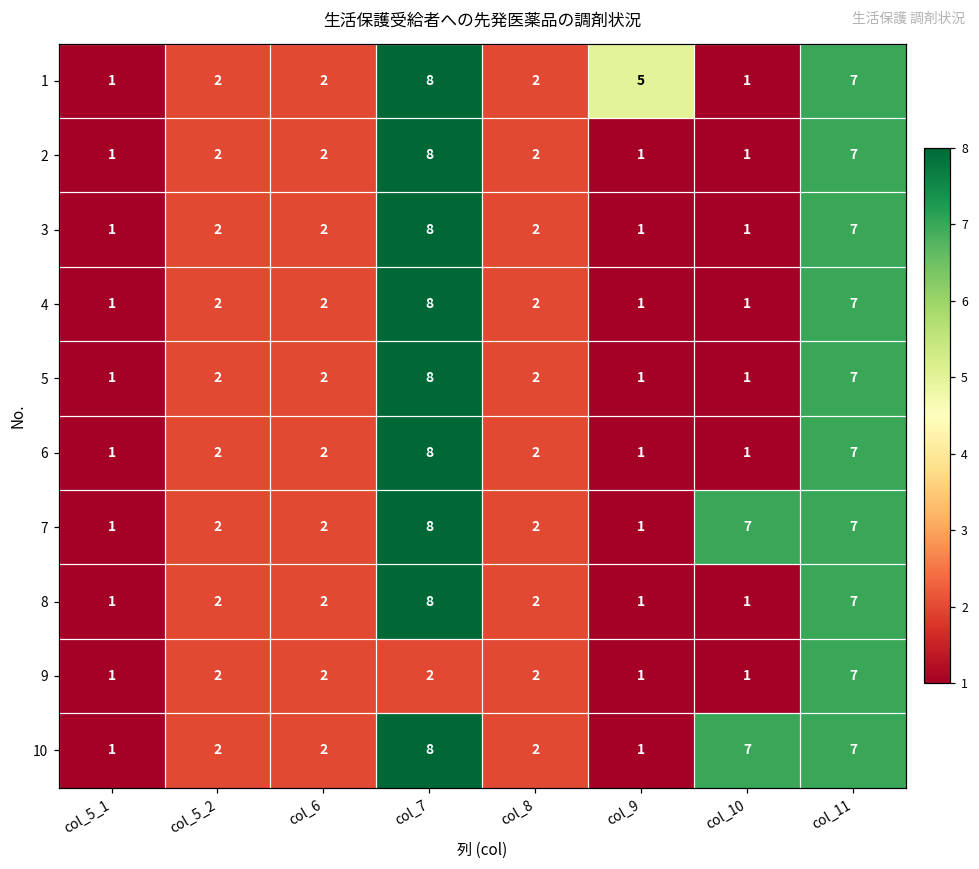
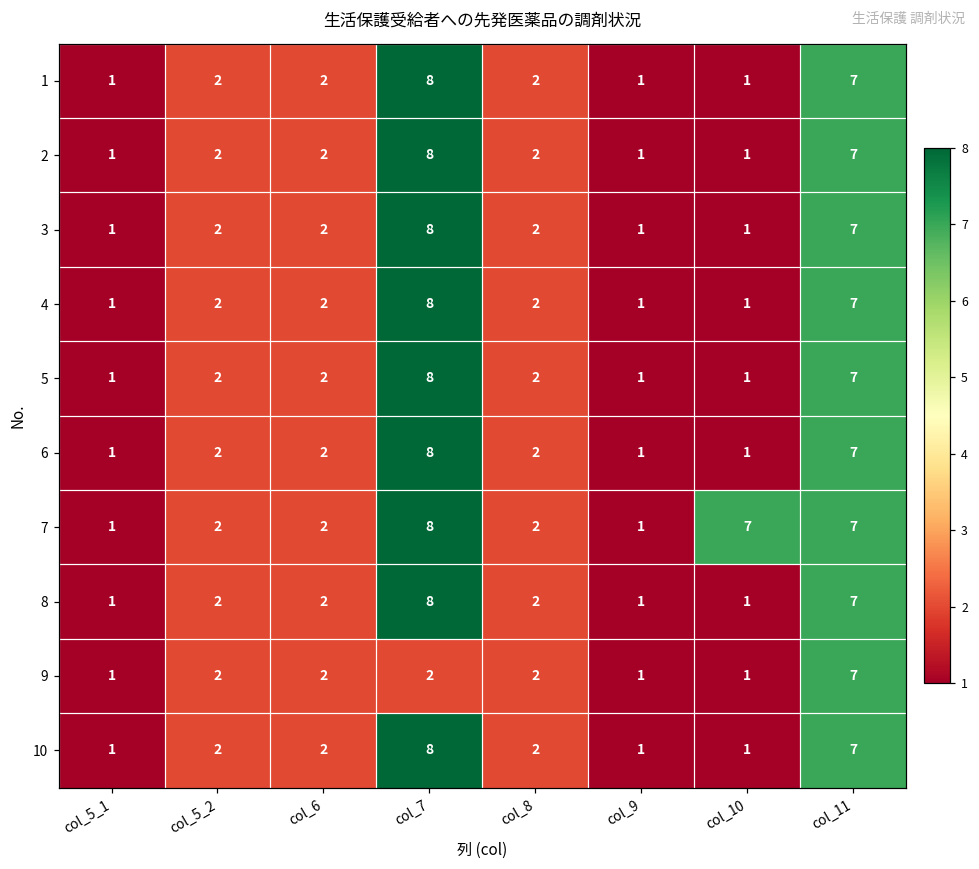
1, col_9: 5 -> 1
10, col_10: 7 -> 1
